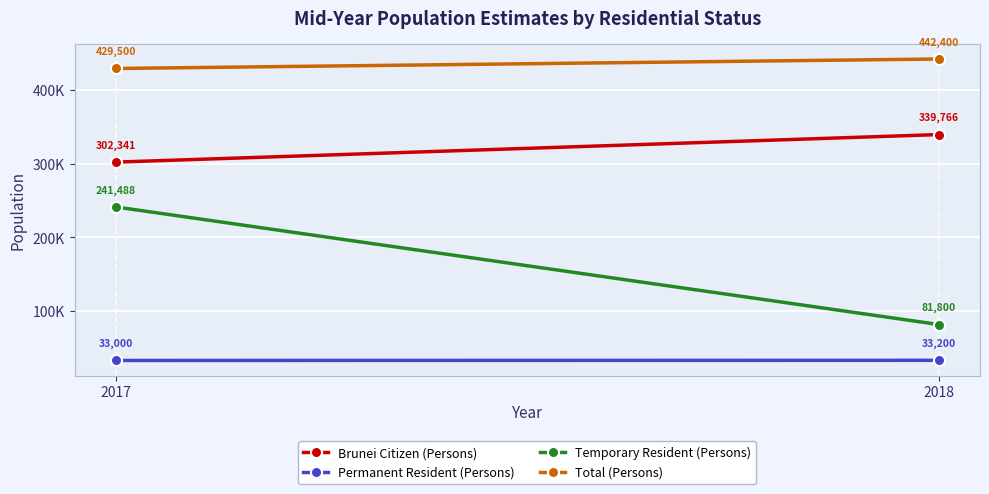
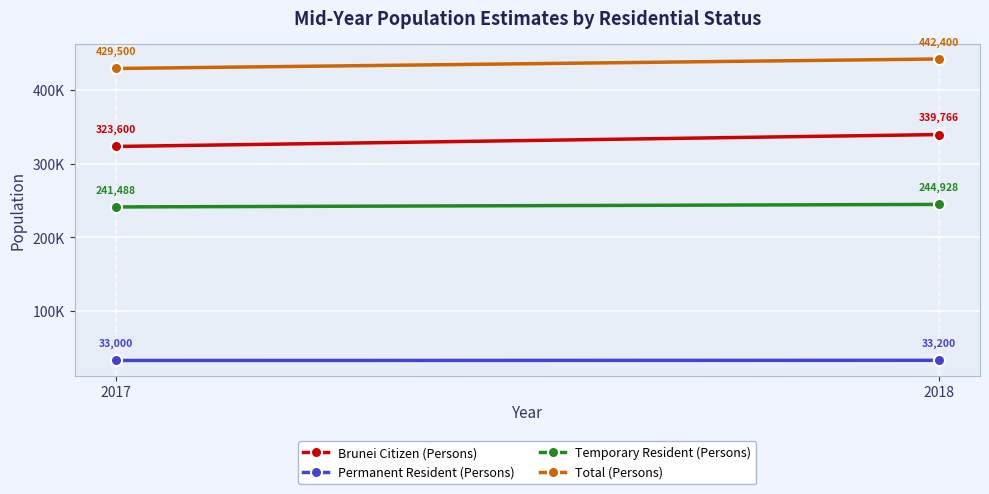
Brunei Citizen (Persons), 2017: 302,341 -> 323,600
Temporary Resident (Persons), 2018: 81,800 -> 244,928
